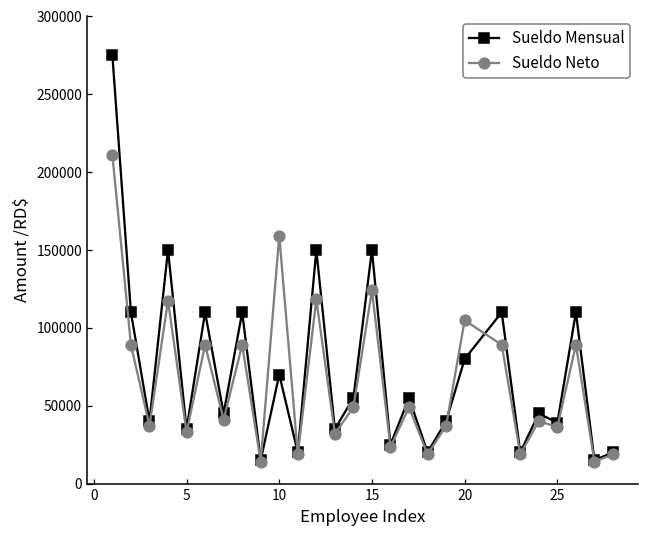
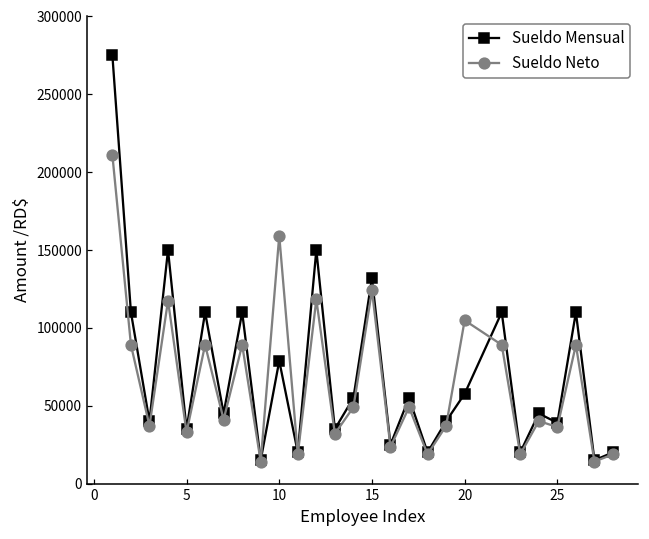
Sueldo Mensual, 10: 70000 -> 79000
Sueldo Mensual, 15: 150000 -> 132000
Sueldo Mensual, 20: 80000 -> 58000
